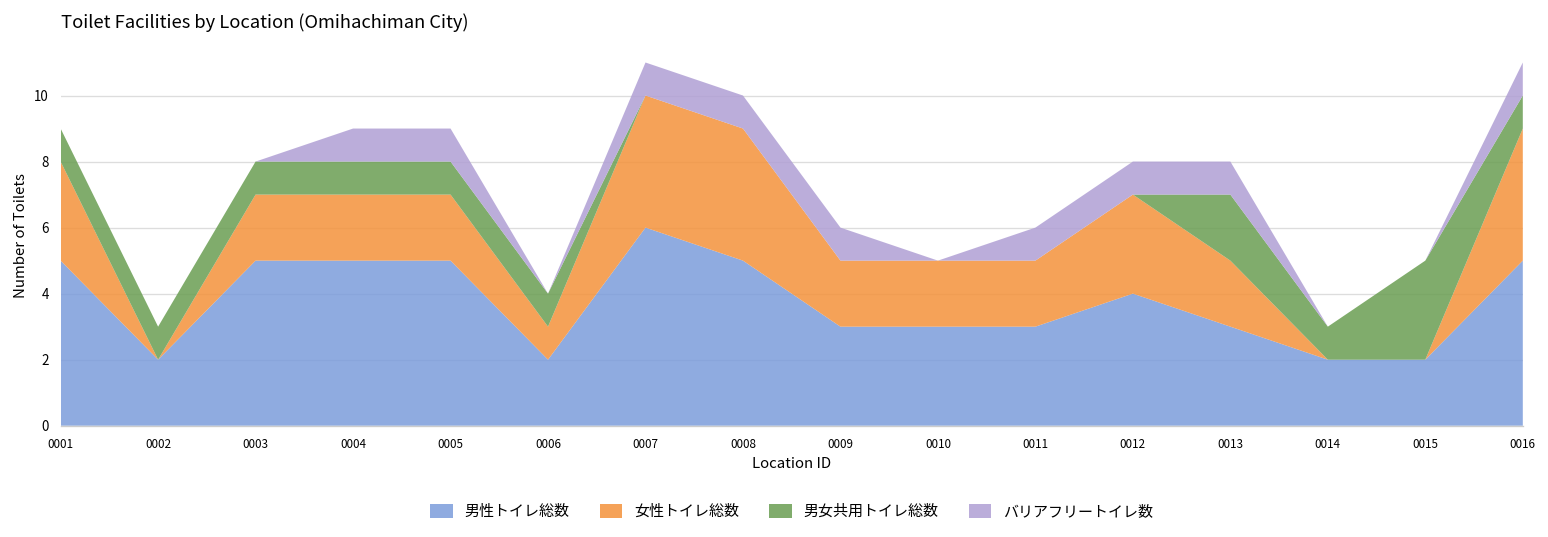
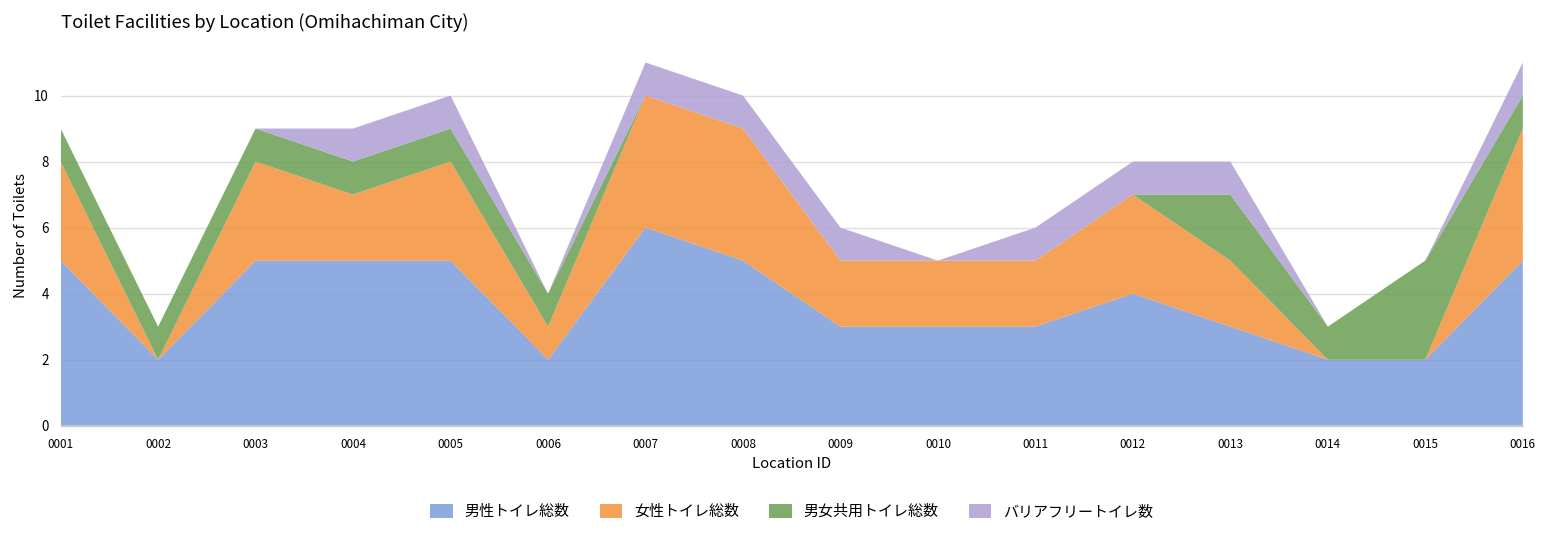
女性トイレ総数, 0003: 2 -> 3
女性トイレ総数, 0005: 2 -> 3
